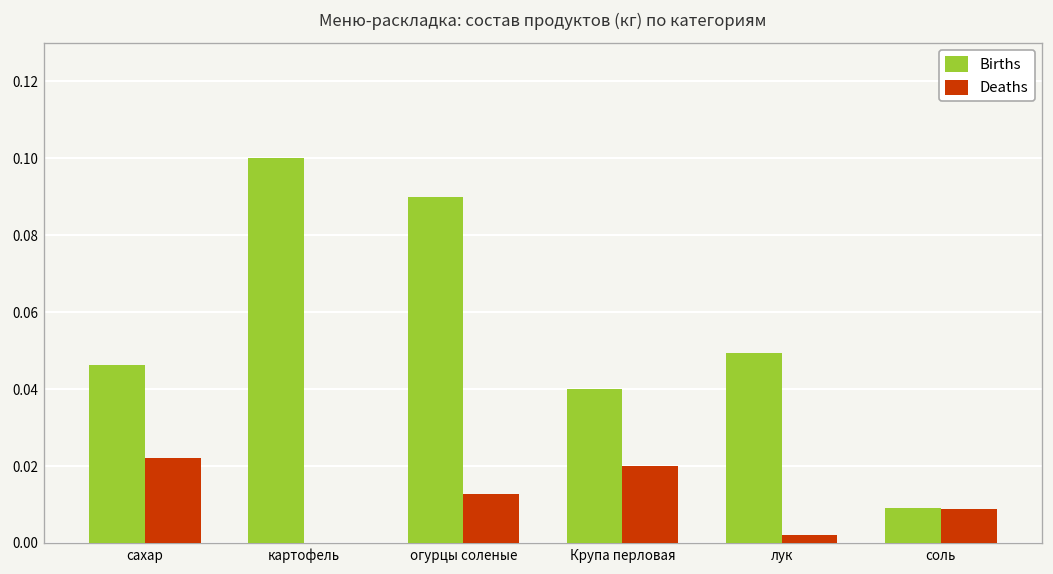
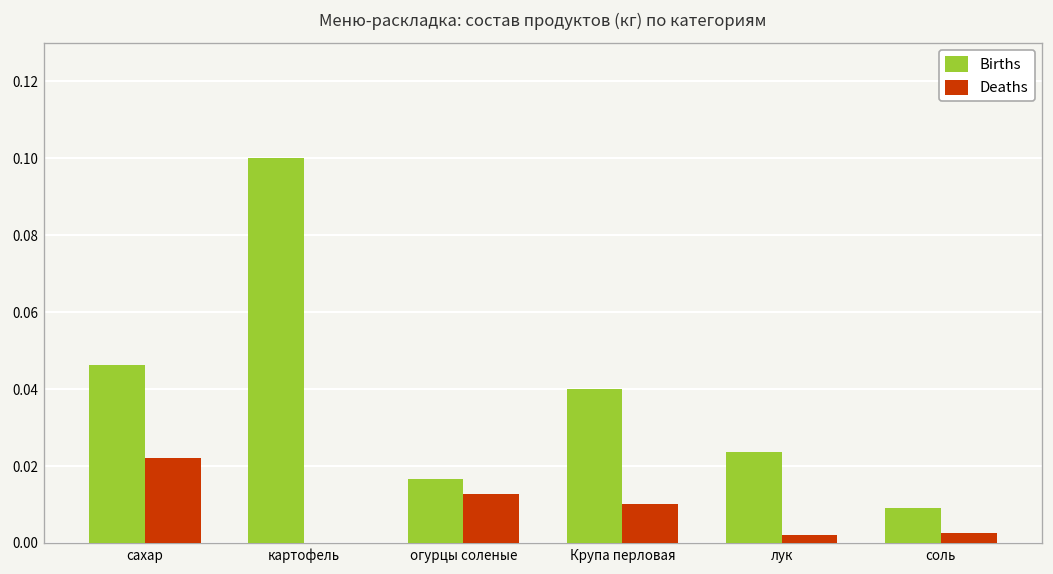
Births, огурцы соленые: 0.090 -> 0.017
Deaths, Крупа перловая: 0.02 -> 0.01
Births, лук: 0.049 -> 0.024
Deaths, соль: 0.009 -> 0.003
